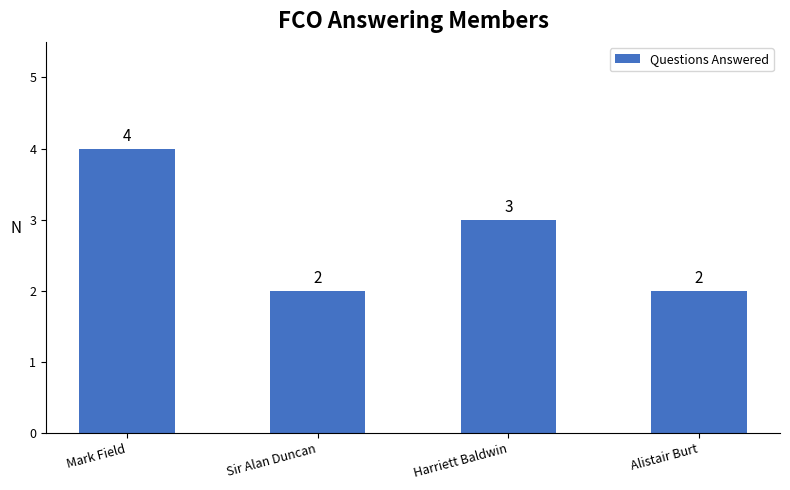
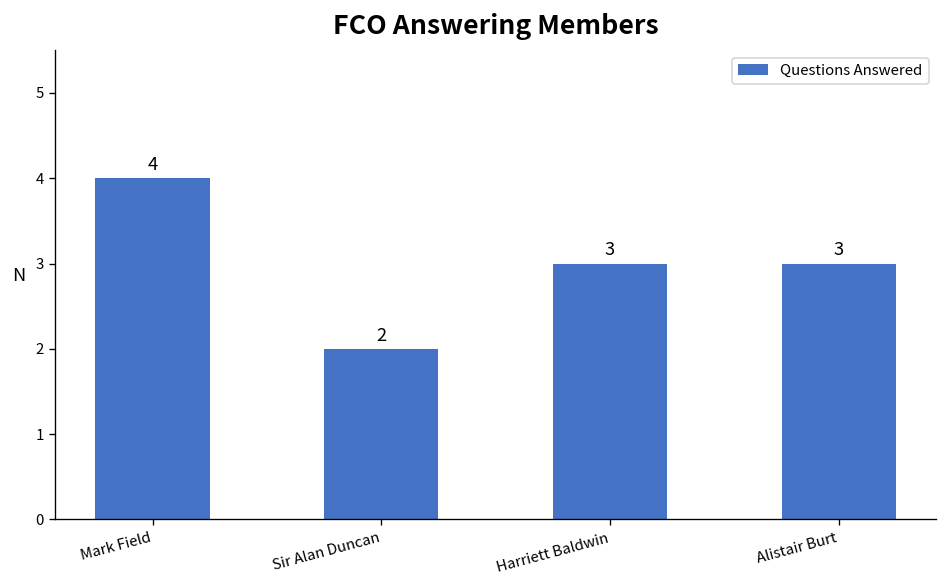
Alistair Burt: 2 -> 3
